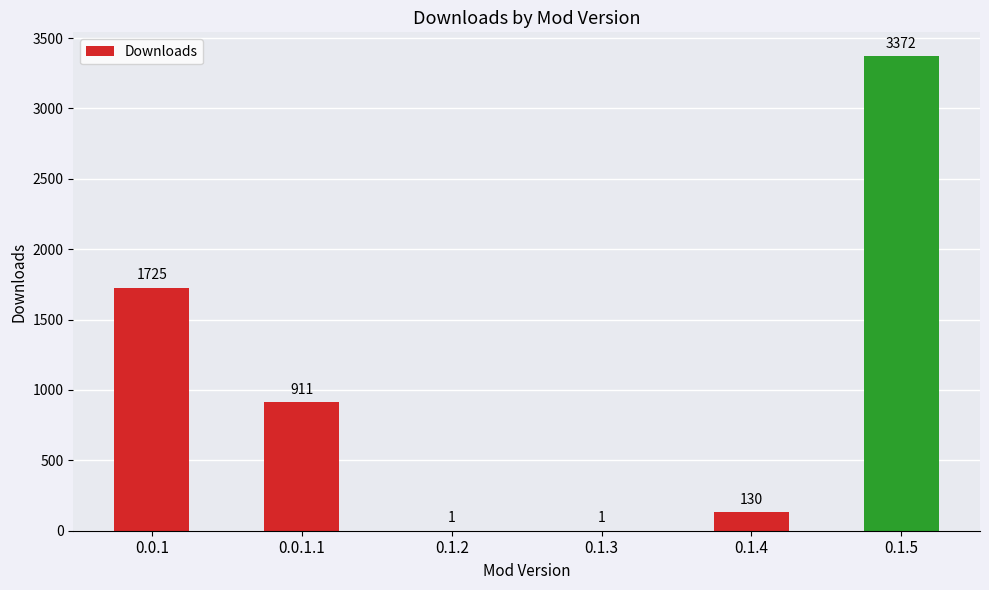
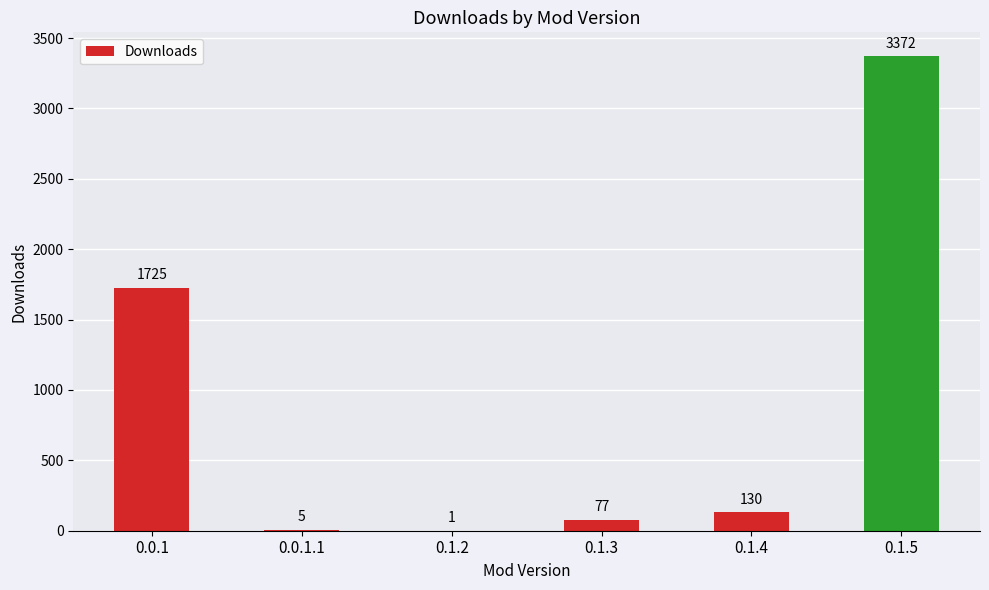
0.0.1.1: 911 -> 5
0.1.3: 1 -> 77
